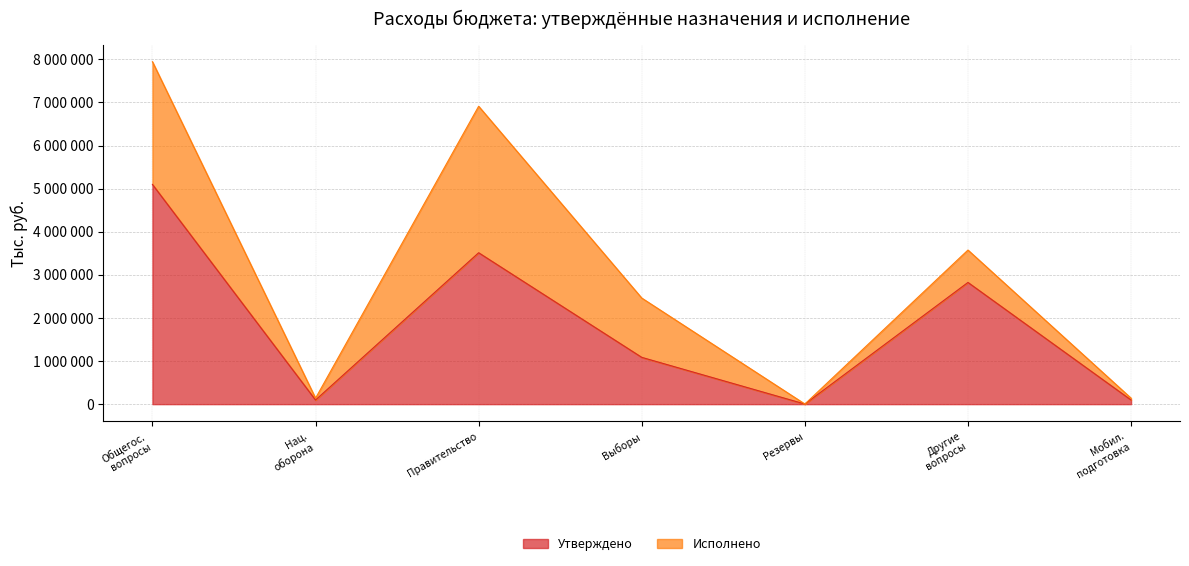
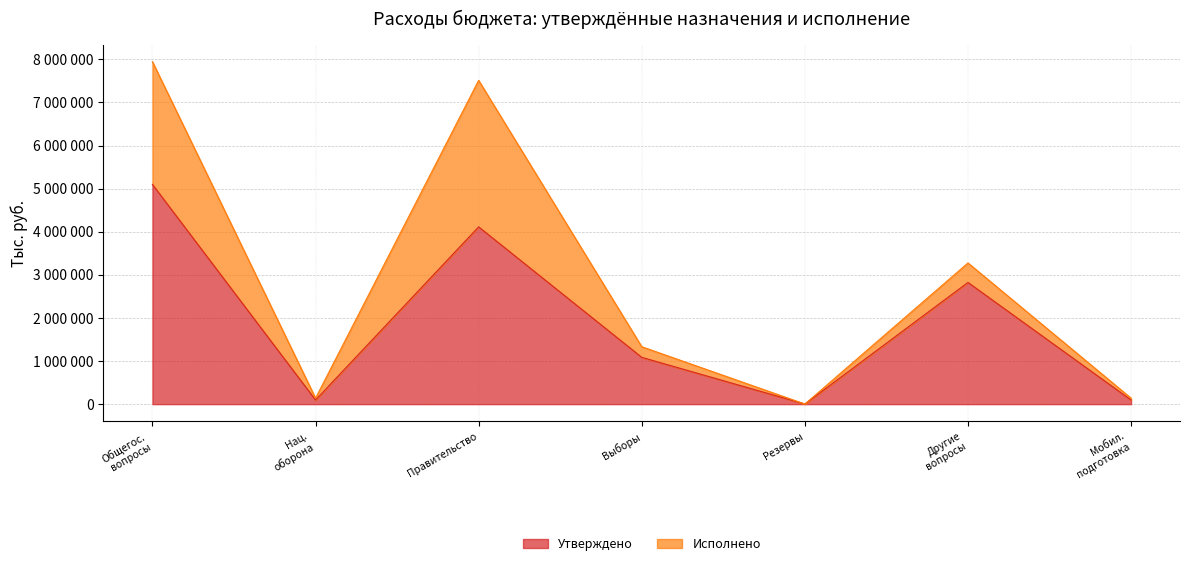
Утверждено, Правительство: 3500000 -> 4100000
Исполнено, Выборы: 1400000 -> 200000
Исполнено, Другие вопросы: 800000 -> 500000
